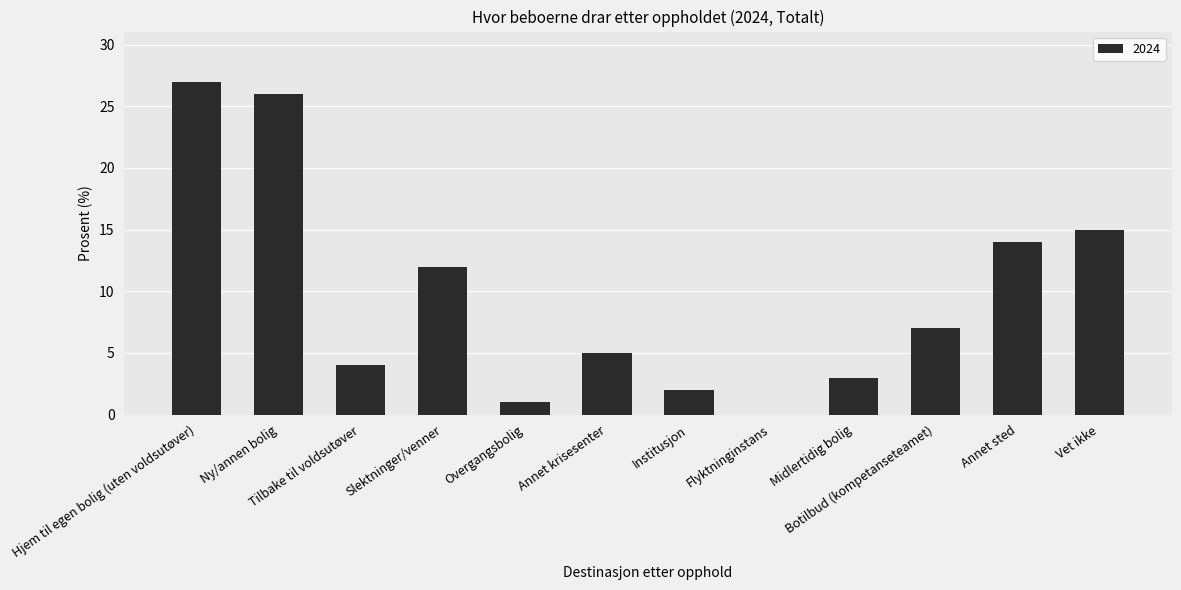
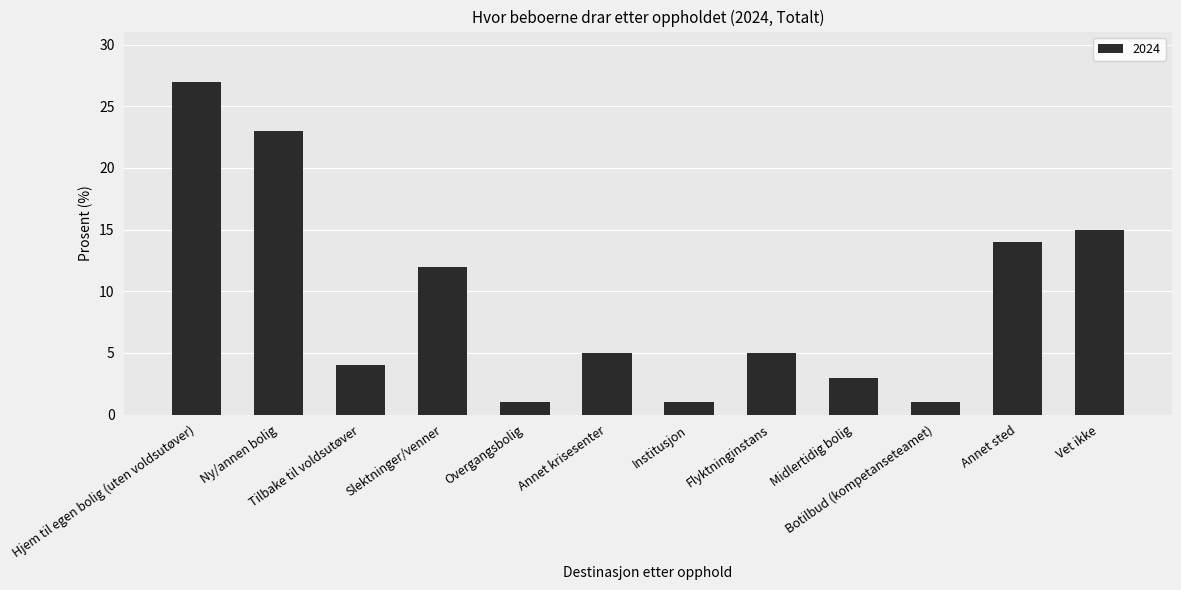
Ny/annen bolig: 26 -> 23
Institusjon: 2 -> 1
Flyktninginstans: 0 -> 5
Botilbud (kompetanseteamet): 7 -> 1
